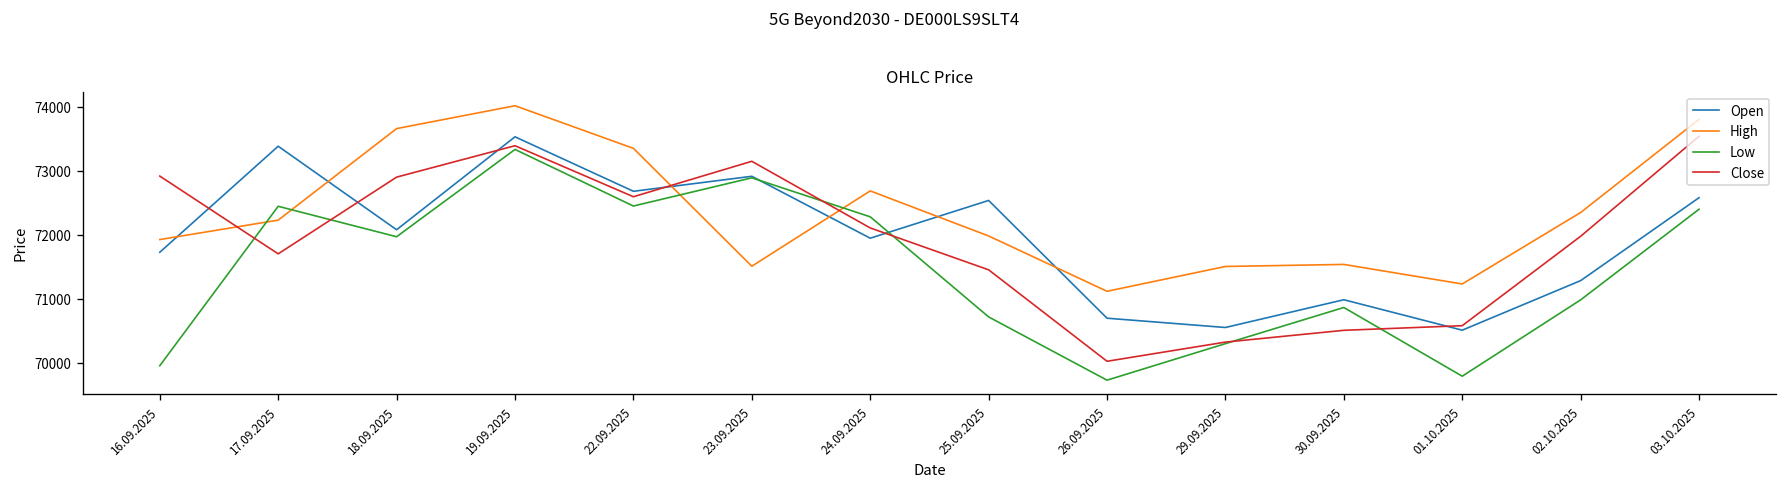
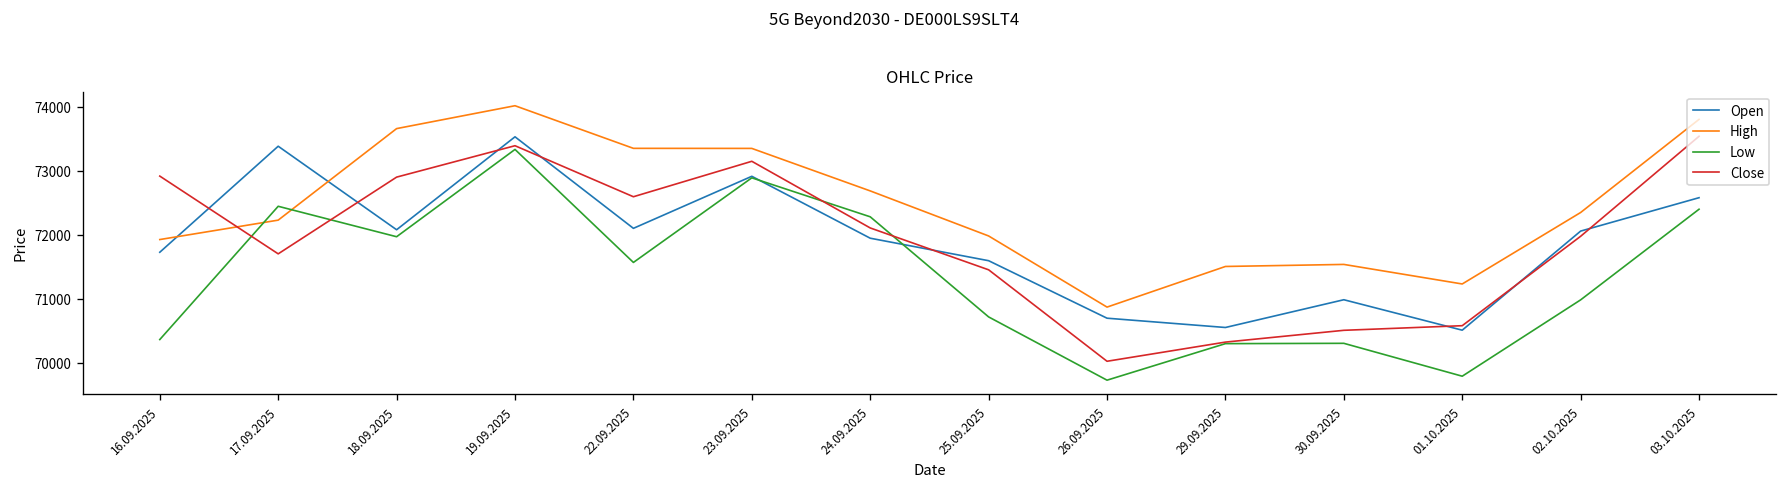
Low, 16.09.2025: 70000 -> 70400
Open, 22.09.2025: 72700 -> 72100
Low, 22.09.2025: 72500 -> 71600
High, 23.09.2025: 71500 -> 73400
Open, 25.09.2025: 72500 -> 71600
High, 26.09.2025: 71100 -> 70900
Low, 30.09.2025: 70900 -> 70300
Open, 02.10.2025: 71300 -> 72100
